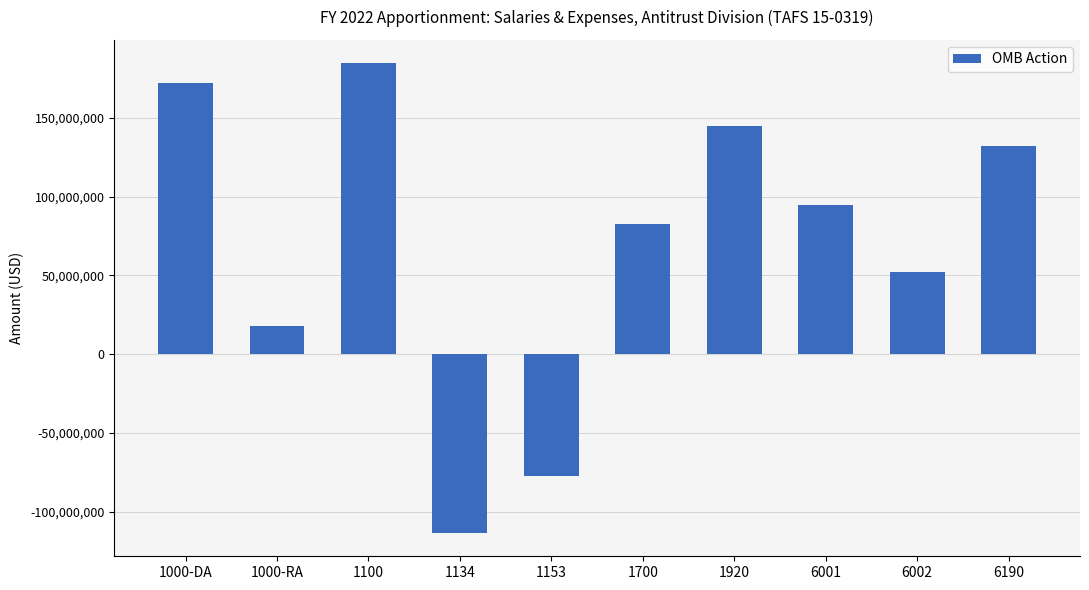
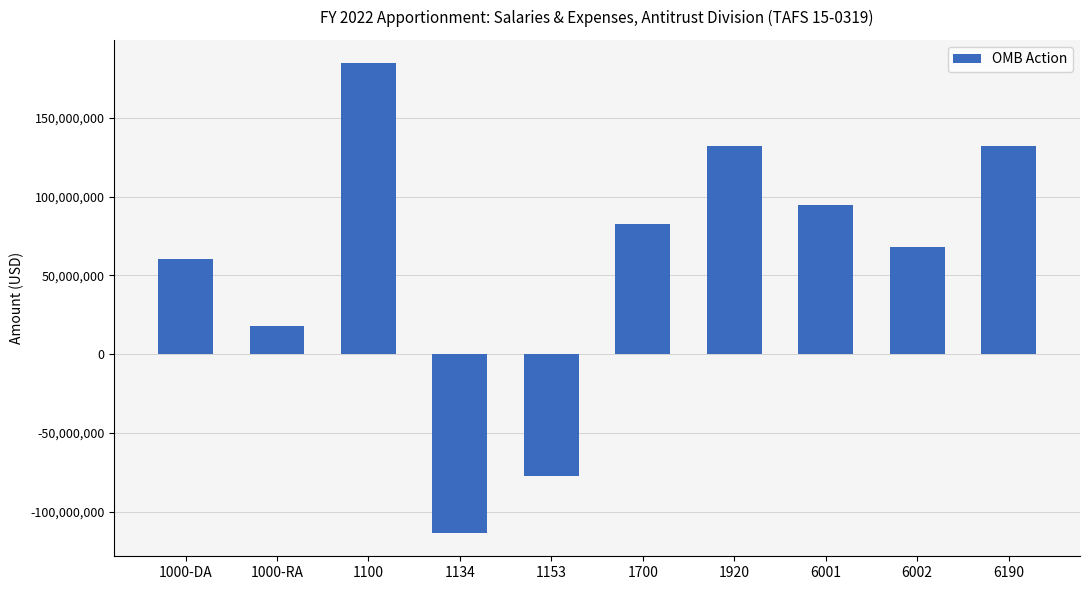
1000-DA: 172,000,000 -> 60,000,000
1920: 145,000,000 -> 132,000,000
6002: 52,000,000 -> 68,000,000
